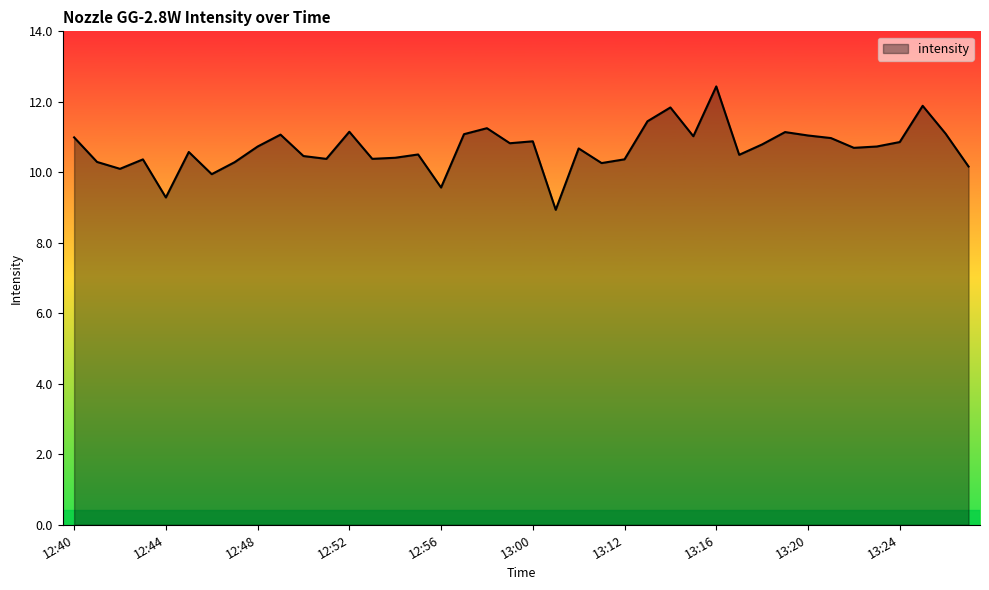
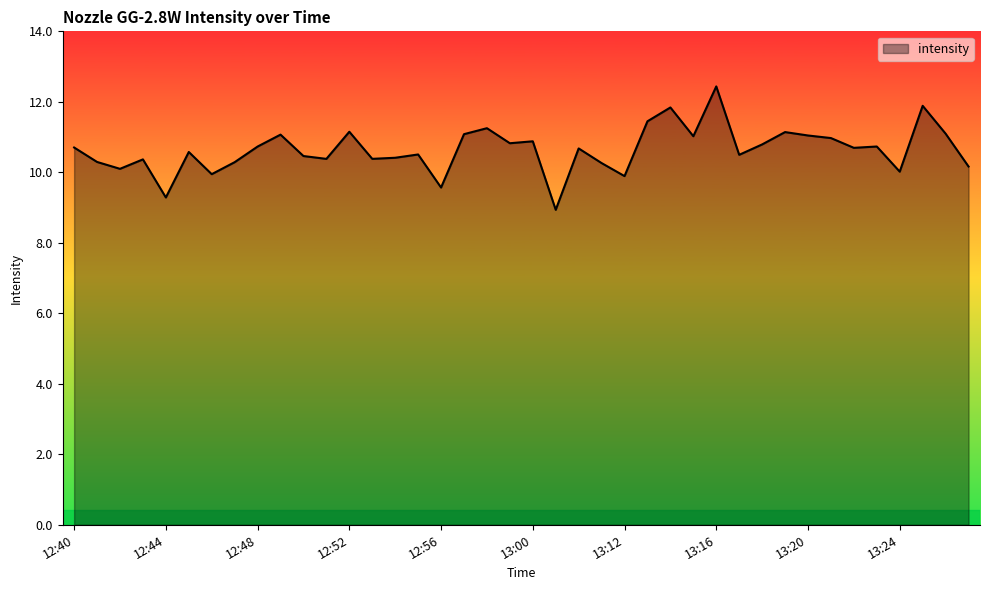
12:40: 11.0 -> 10.7
13:12: 10.4 -> 9.9
13:24: 10.9 -> 10.0
